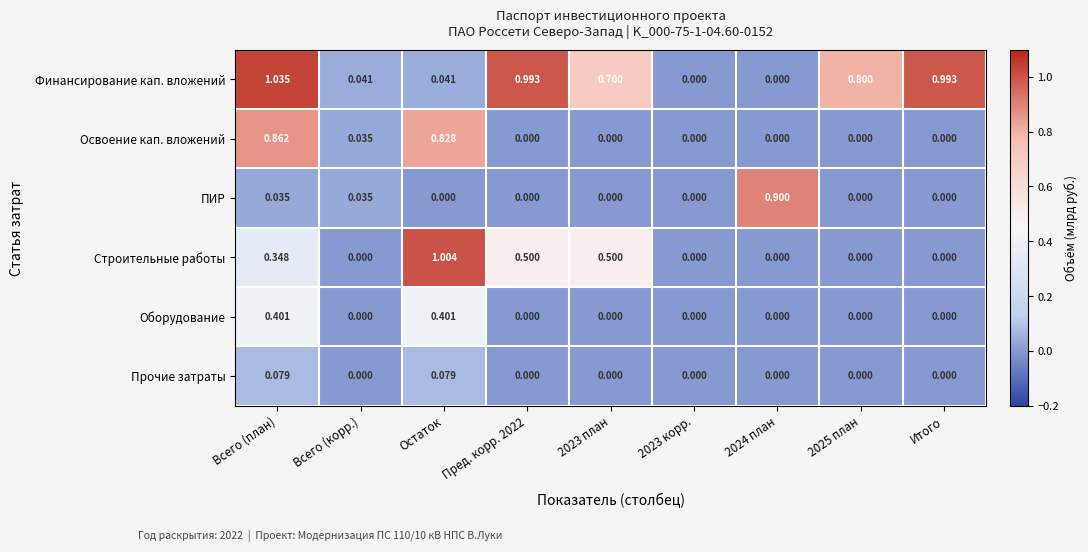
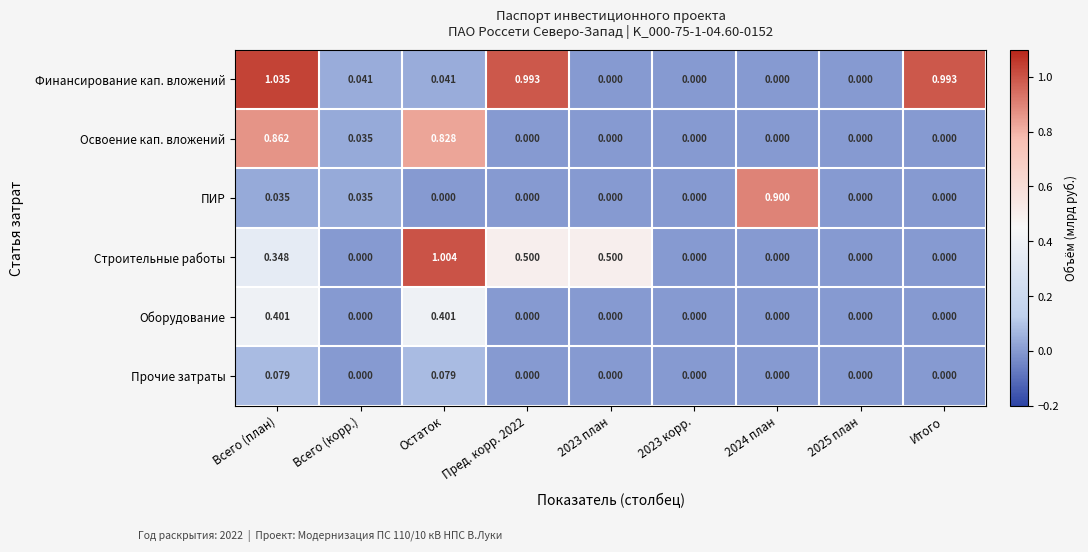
Финансирование кап. вложений, 2023 план: 0.700 -> 0.000
Финансирование кап. вложений, 2025 план: 0.800 -> 0.000
